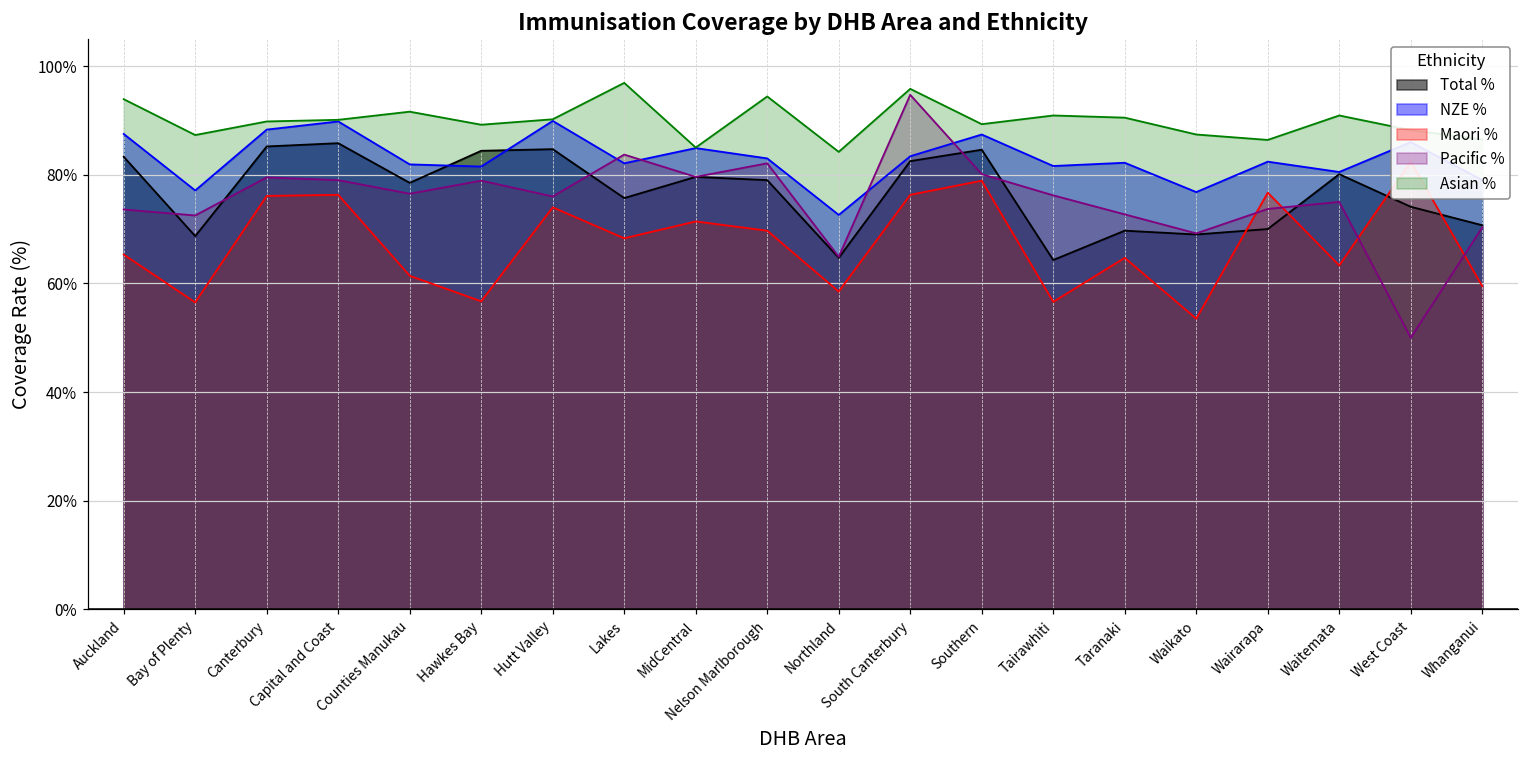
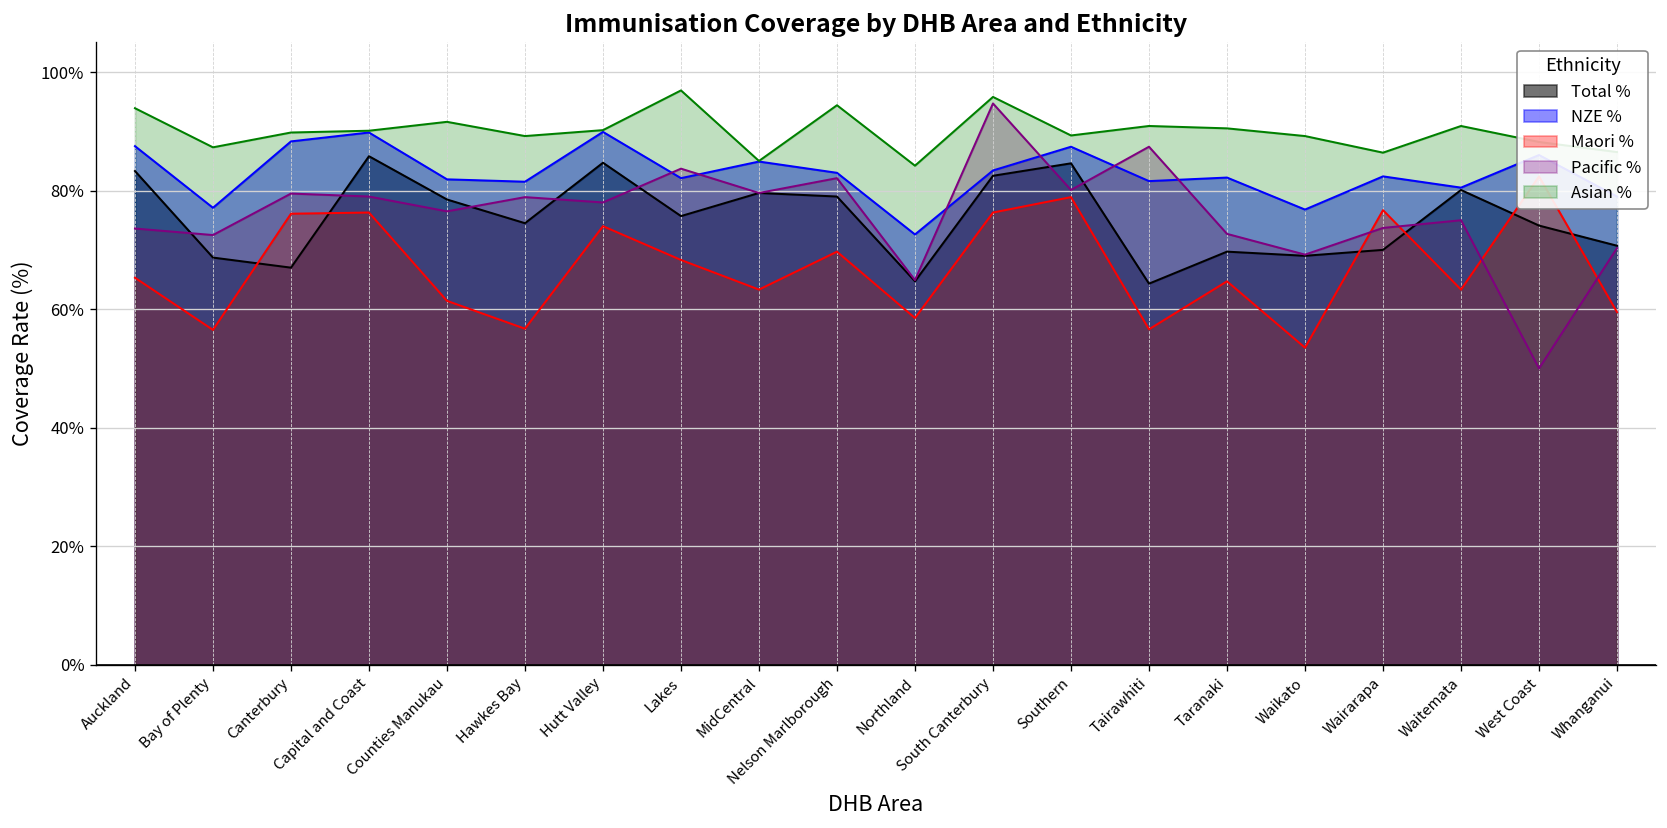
Total %, Canterbury: 85% -> 67%
Total %, Hawkes Bay: 84% -> 75%
Pacific %, Hutt Valley: 76% -> 78%
Maori %, MidCentral: 71% -> 63%
Pacific %, Tairawhiti: 76% -> 87%
Asian %, Waikato: 87% -> 89%
